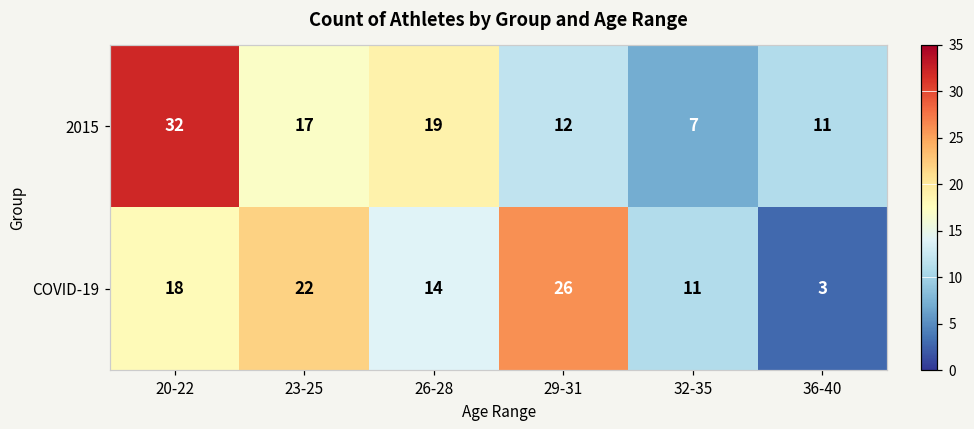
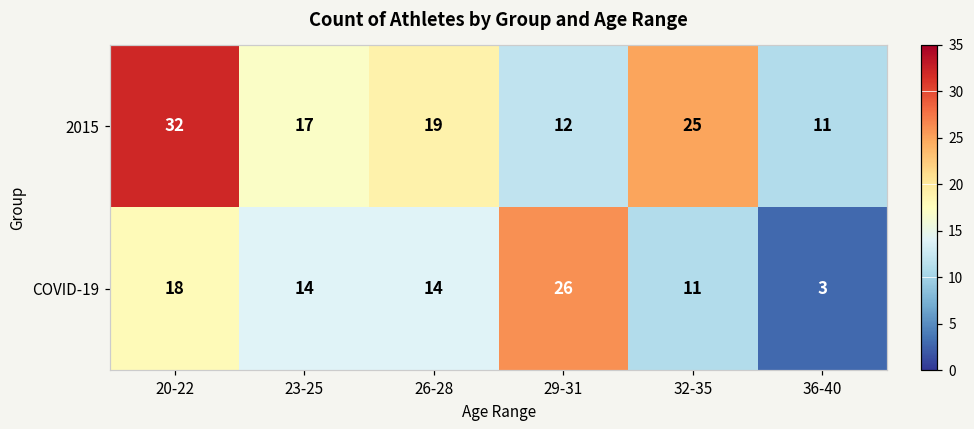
2015, 32-35: 7 -> 25
COVID-19, 23-25: 22 -> 14
